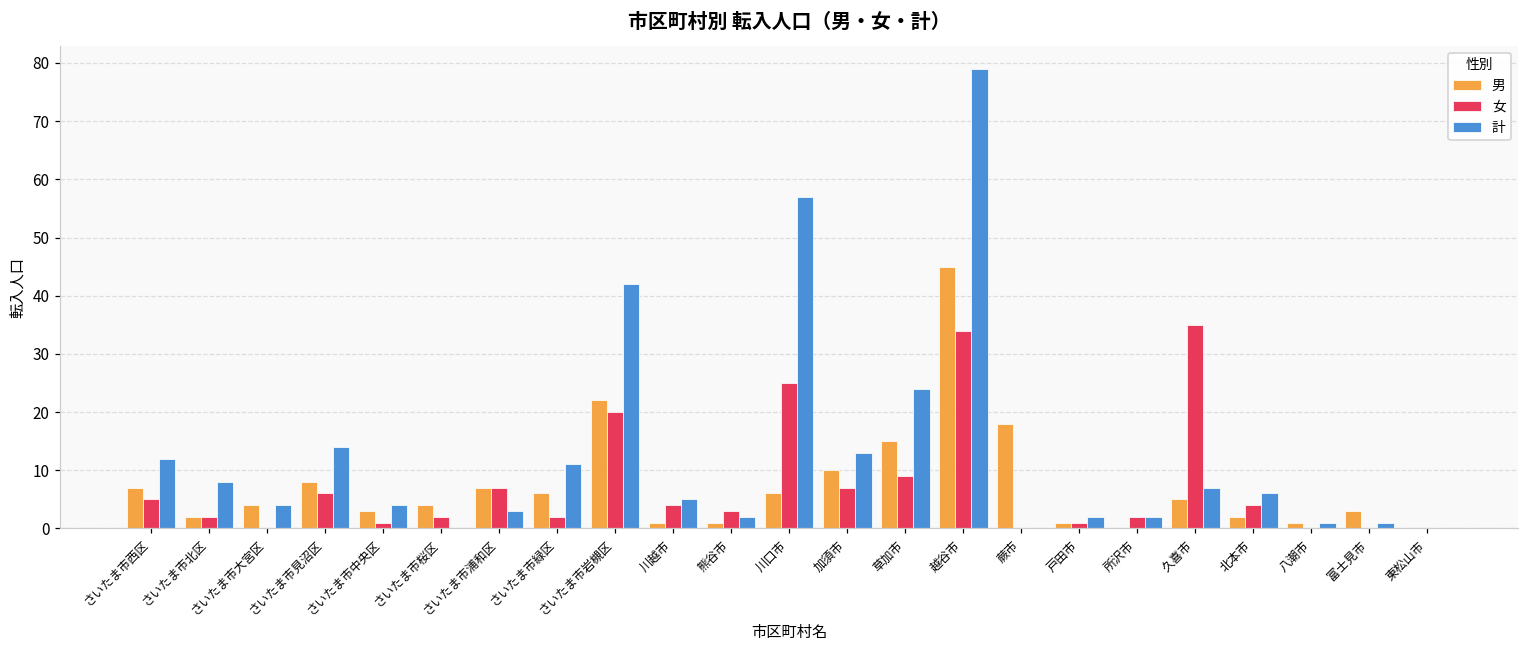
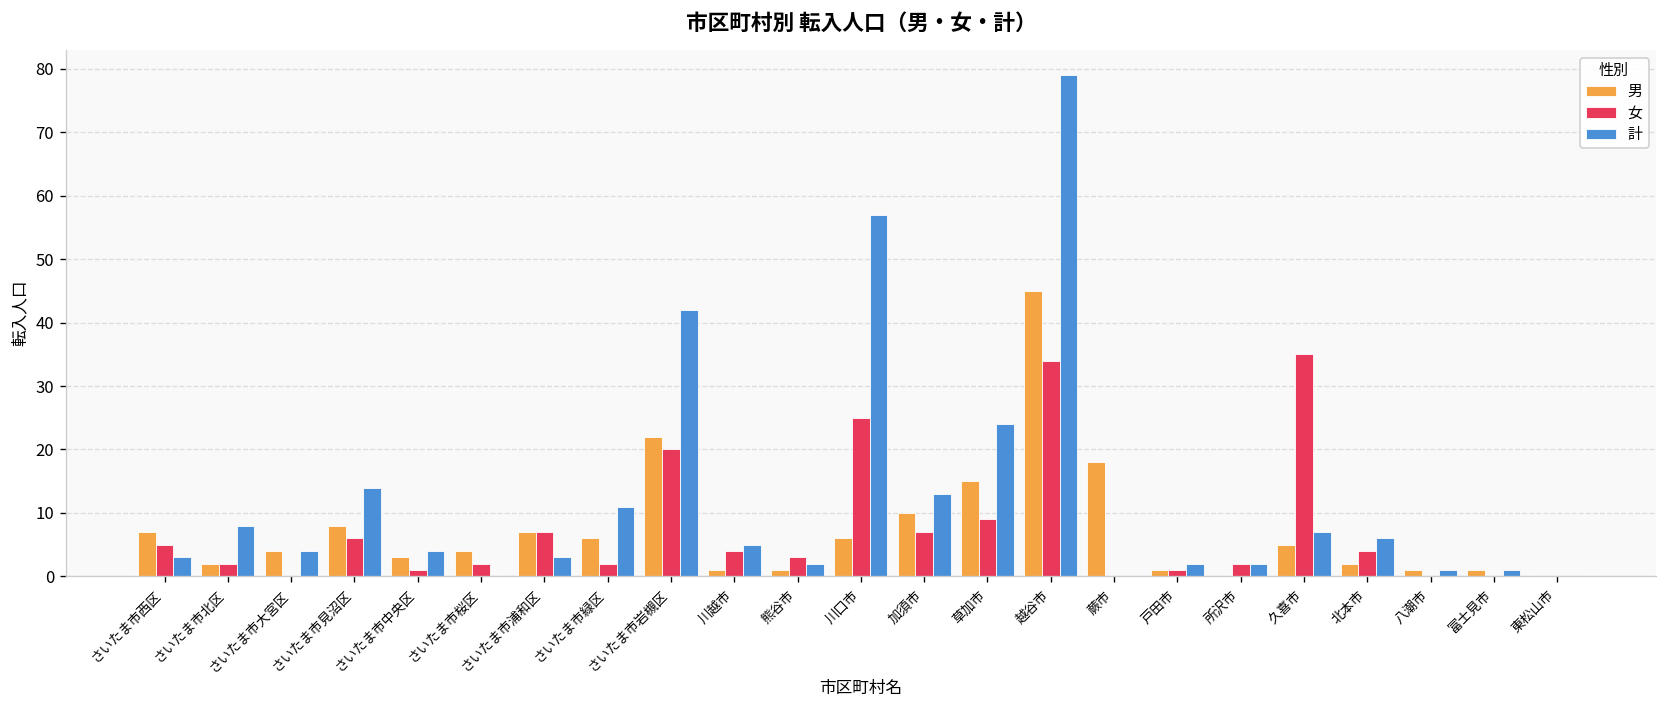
計, さいたま市西区: 12 -> 3
男, 富士見市: 3 -> 1
